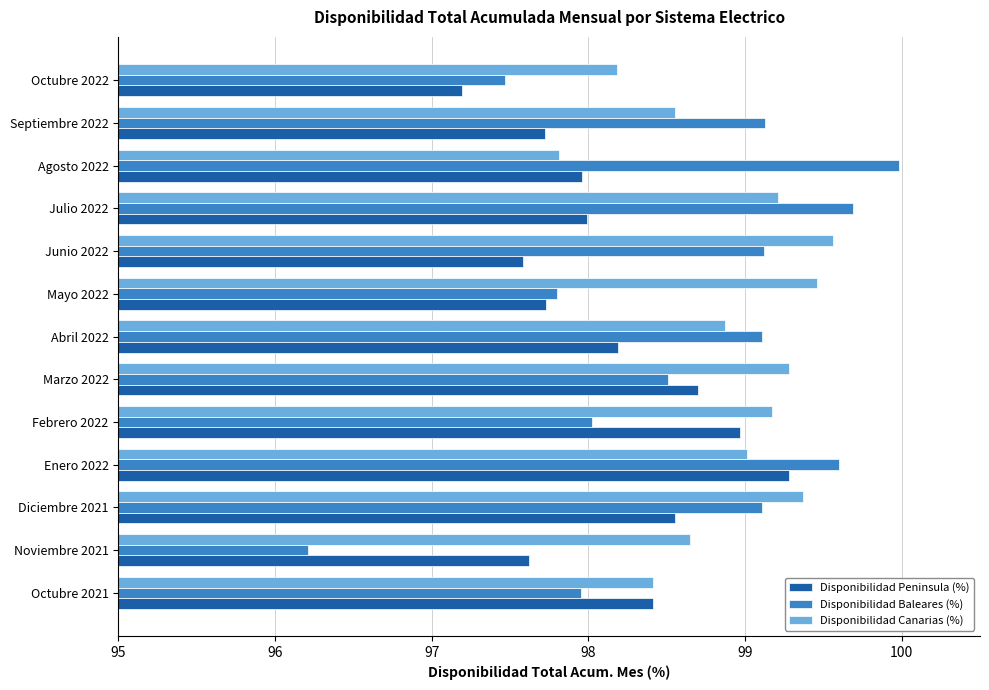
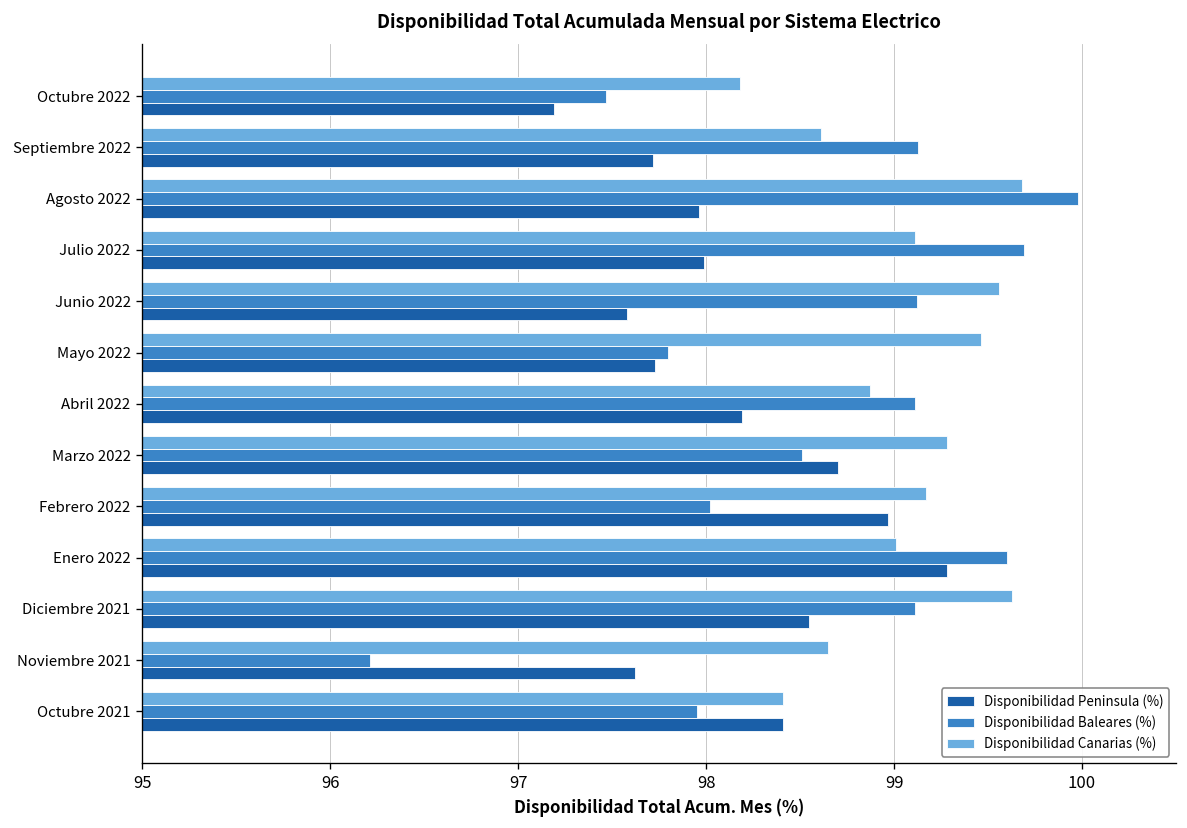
Disponibilidad Canarias (%), Septiembre 2022: 98.55 -> 98.61
Disponibilidad Canarias (%), Agosto 2022: 97.81 -> 99.68
Disponibilidad Canarias (%), Julio 2022: 99.21 -> 99.11
Disponibilidad Canarias (%), Diciembre 2021: 99.37 -> 99.63
